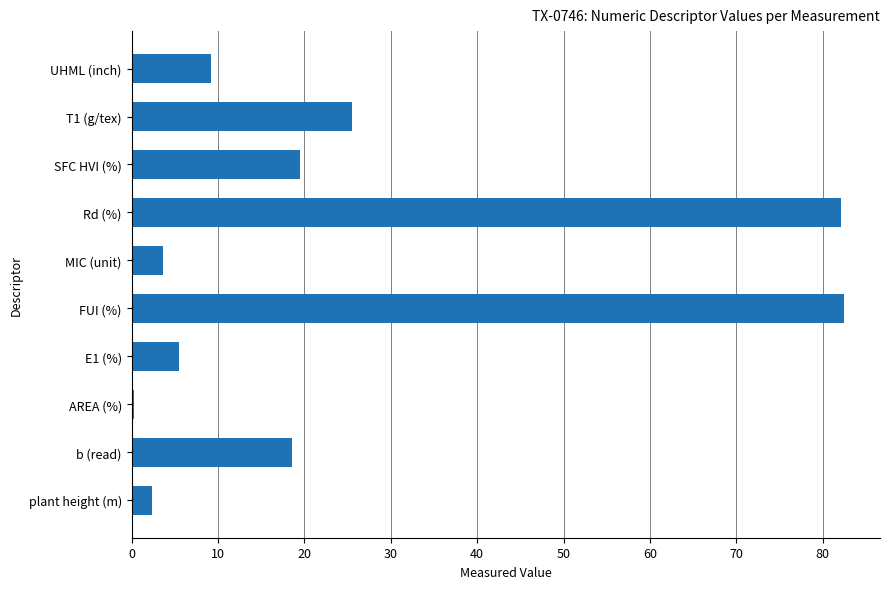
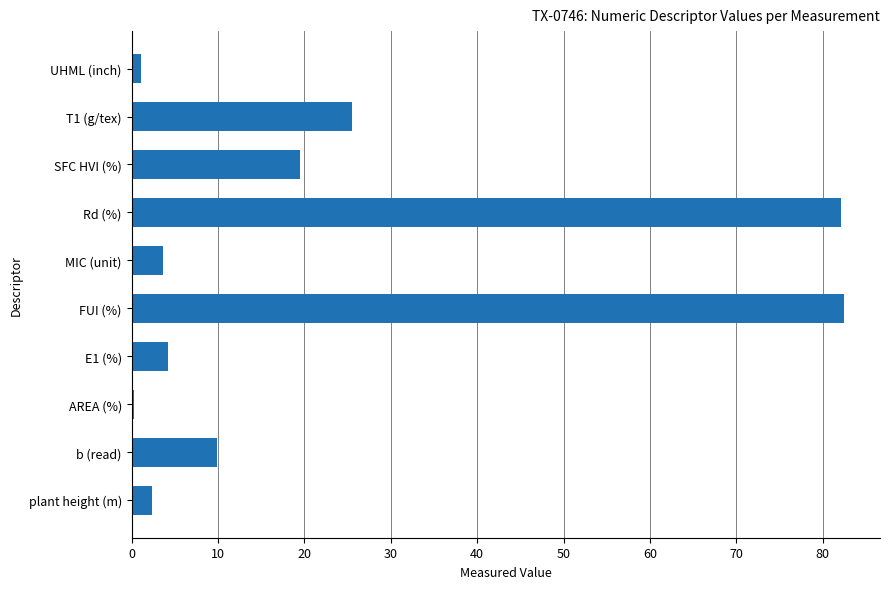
UHML (inch): 9 -> 1
E1 (%): 6 -> 4
b (read): 19 -> 10
